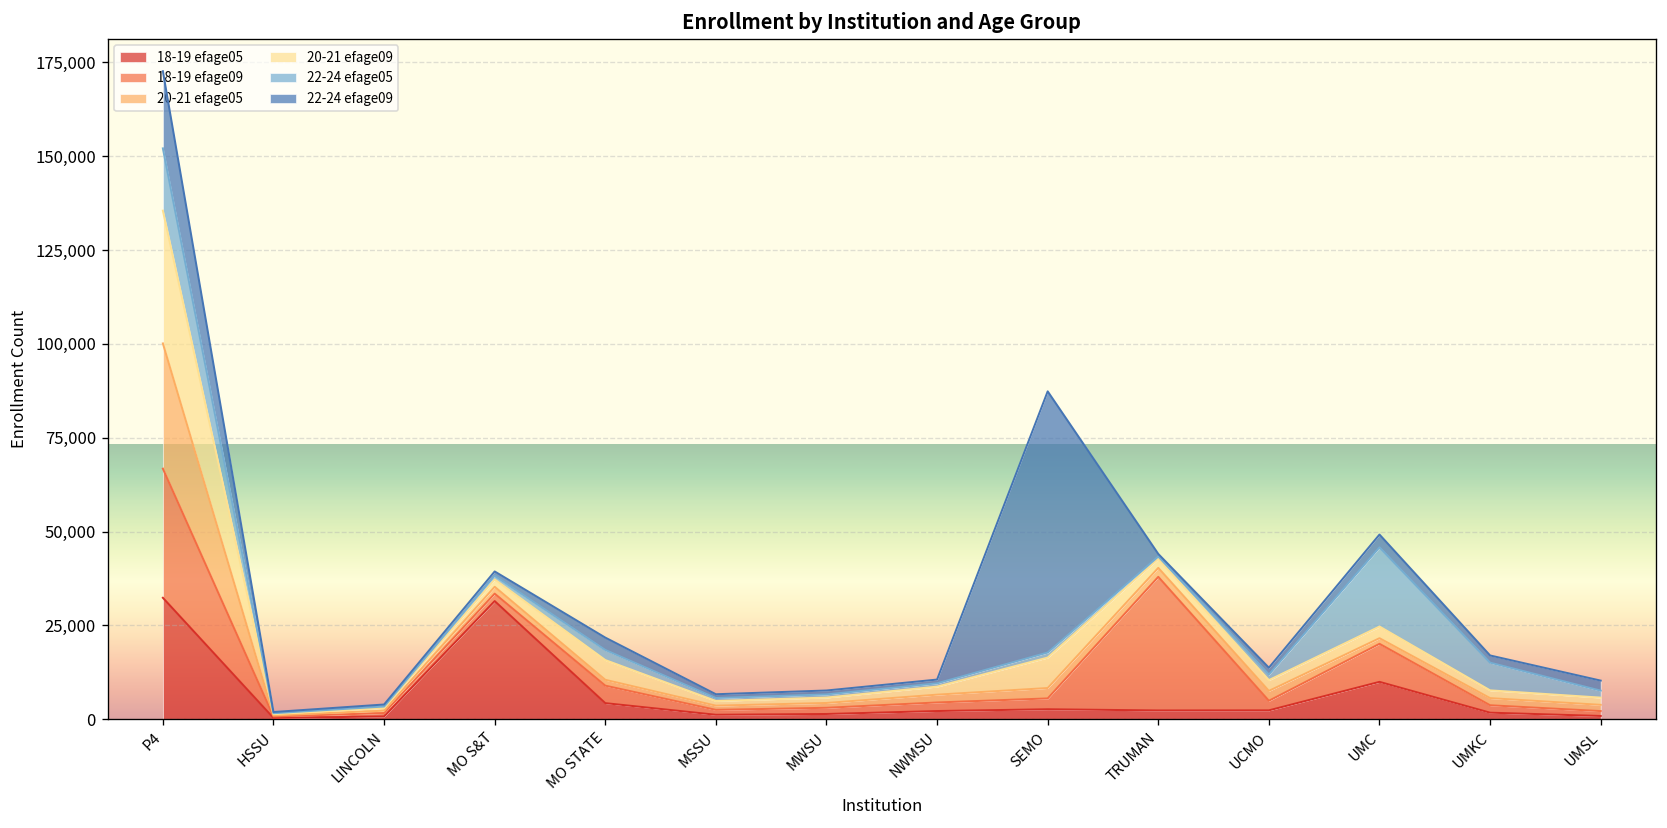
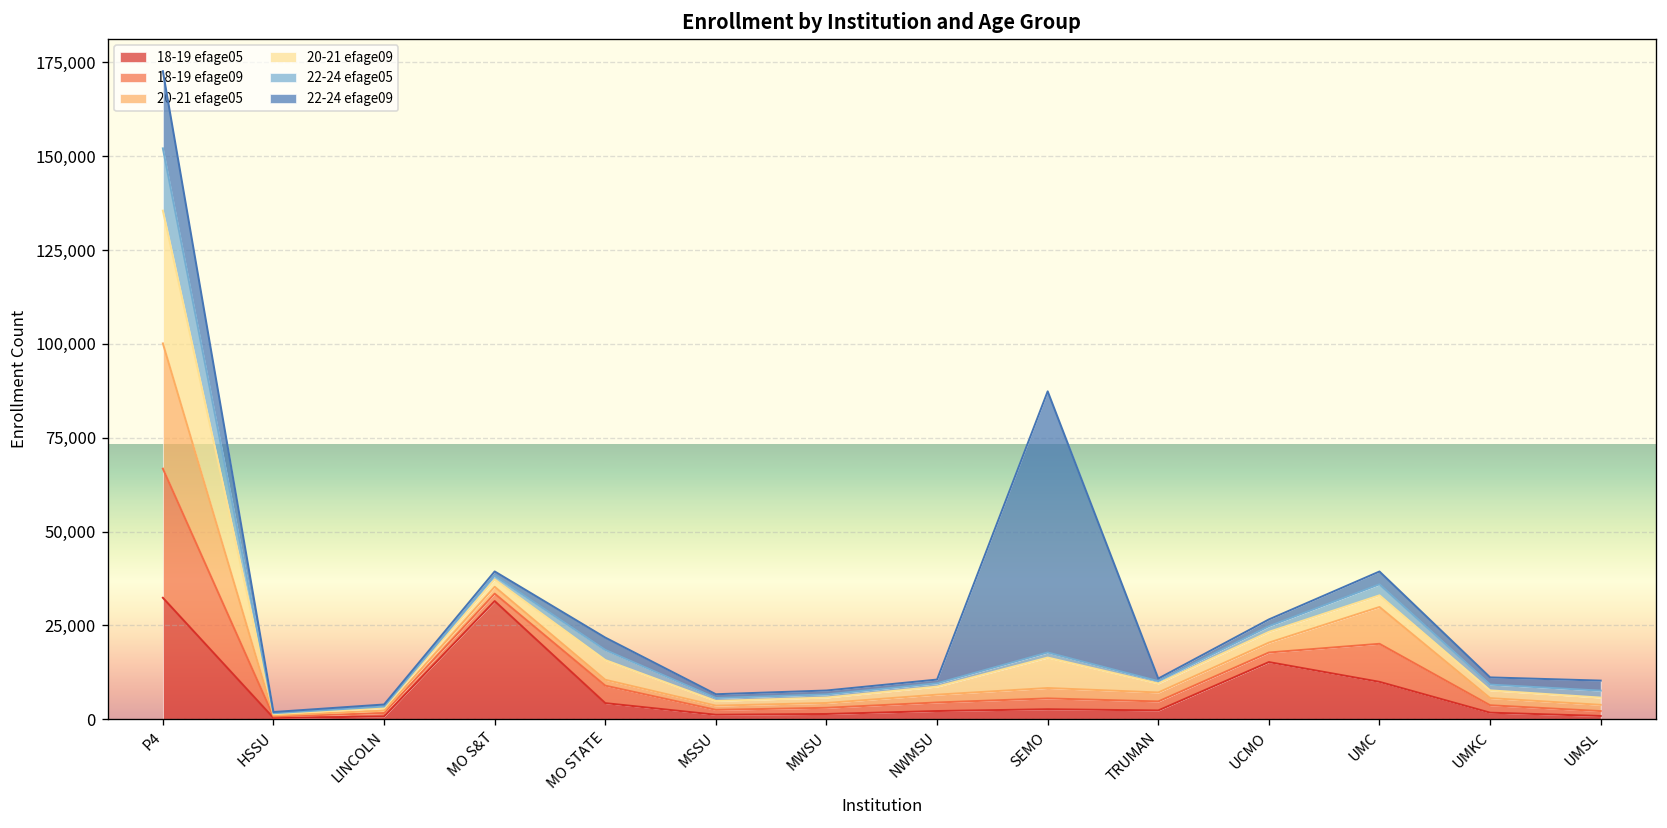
18-19 efage09, TRUMAN: 36,000 -> 2,000
18-19 efage05, UCMO: 2,000 -> 15,000
20-21 efage05, UMC: 1,000 -> 10,000
22-24 efage05, UMC: 21,000 -> 3,000
22-24 efage05, UMKC: 7,000 -> 2,000
